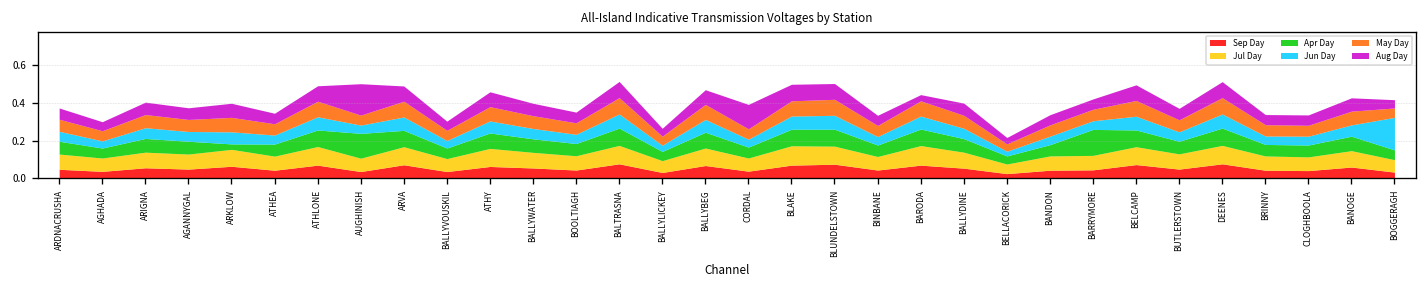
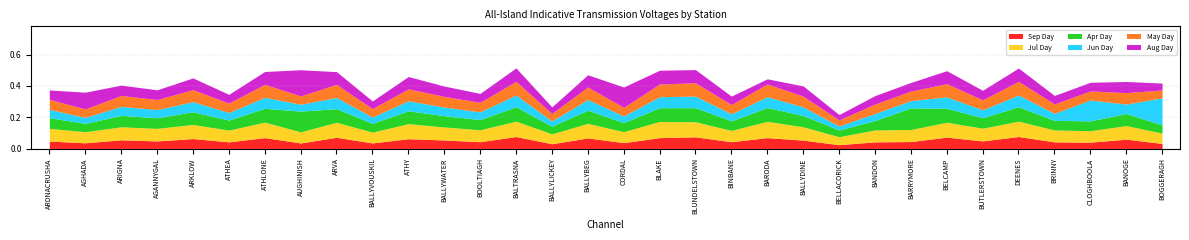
Aug Day, AGHADA: 0.05 -> 0.11
Apr Day, ARKLOW: 0.03 -> 0.08
Jun Day, CLOGHBOOLA: 0.05 -> 0.13
